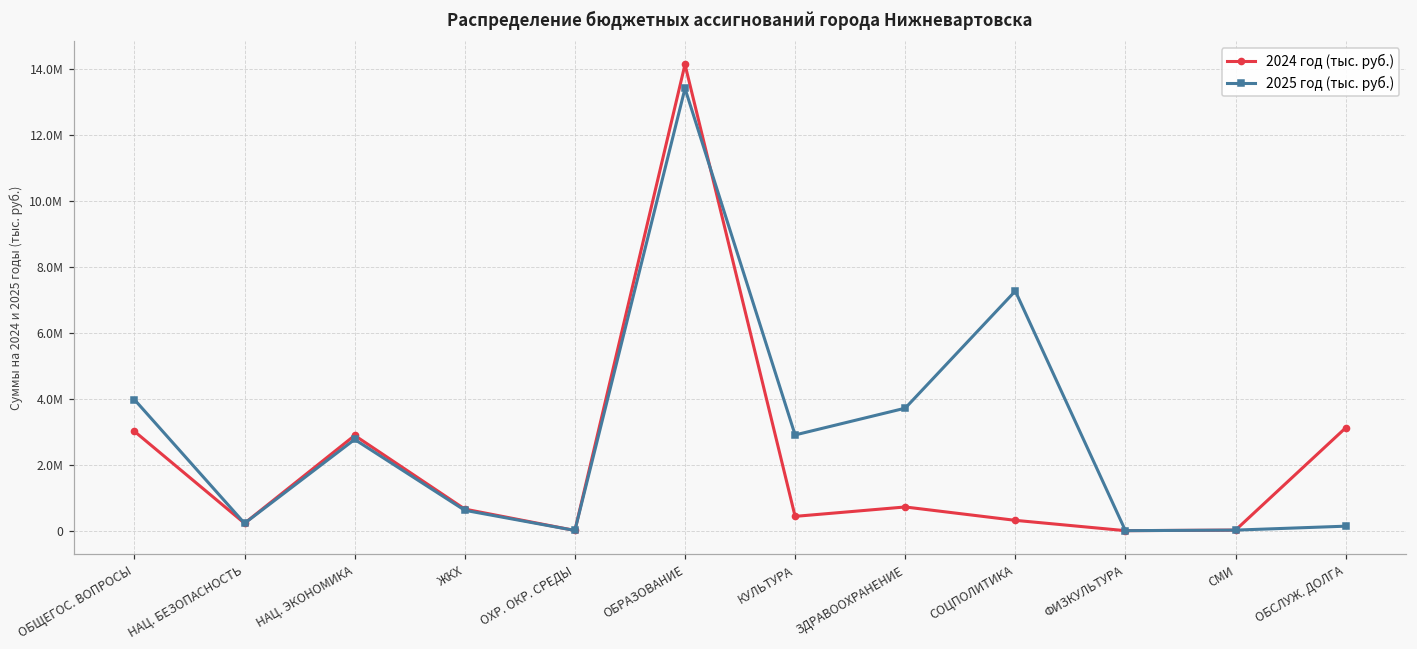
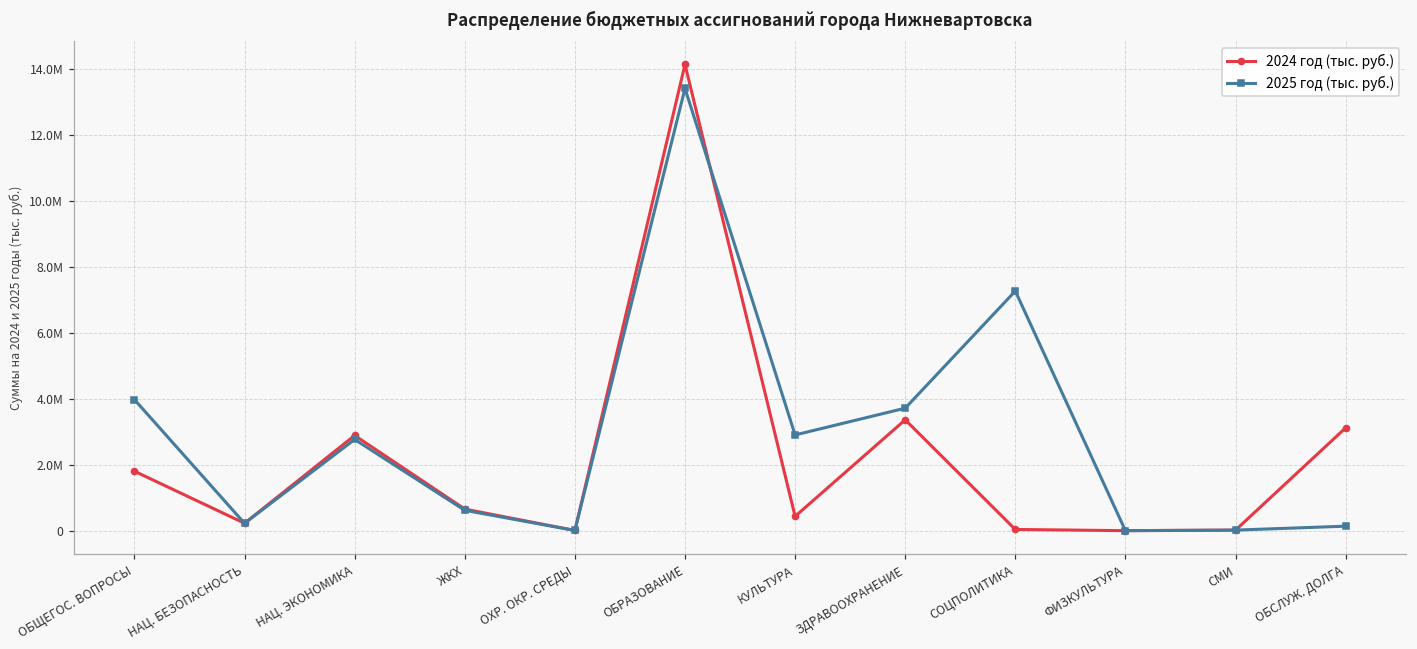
2024 год (тыс. руб.), ОБЩЕГОС. ВОПРОСЫ: 3000000 -> 1800000
2024 год (тыс. руб.), ЗДРАВООХРАНЕНИЕ: 700000 -> 3400000
2024 год (тыс. руб.), СОЦПОЛИТИКА: 300000 -> 0
